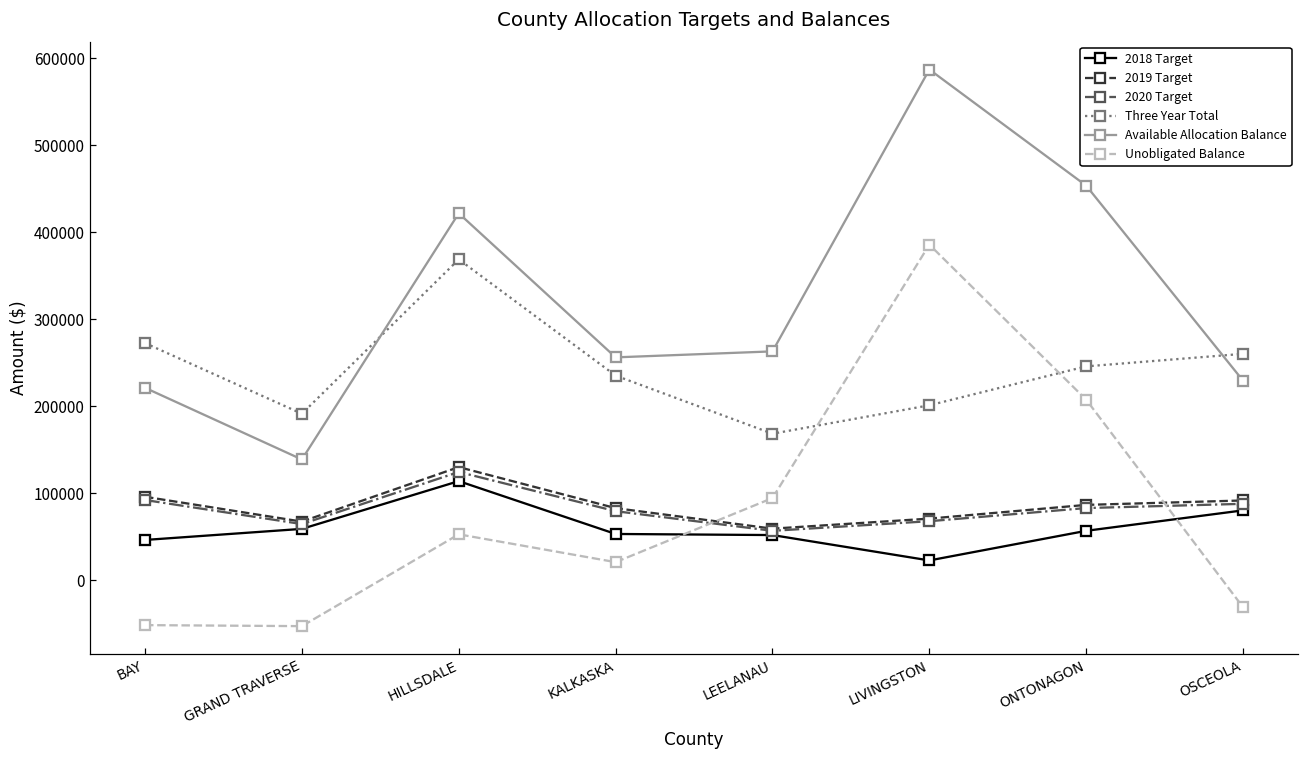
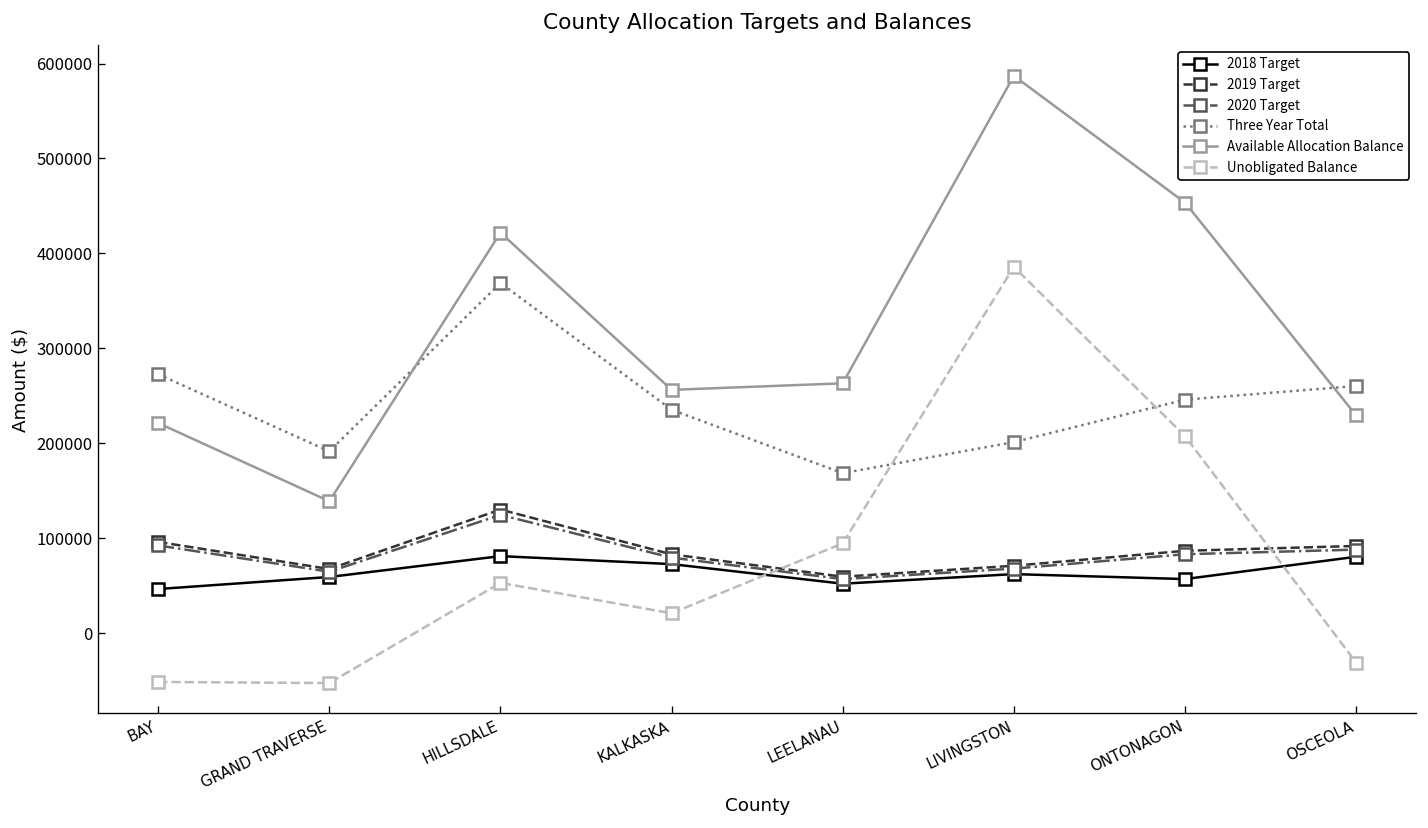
2018 Target, HILLSDALE: 110000 -> 80000
2018 Target, KALKASKA: 50000 -> 70000
2018 Target, LIVINGSTON: 20000 -> 60000
